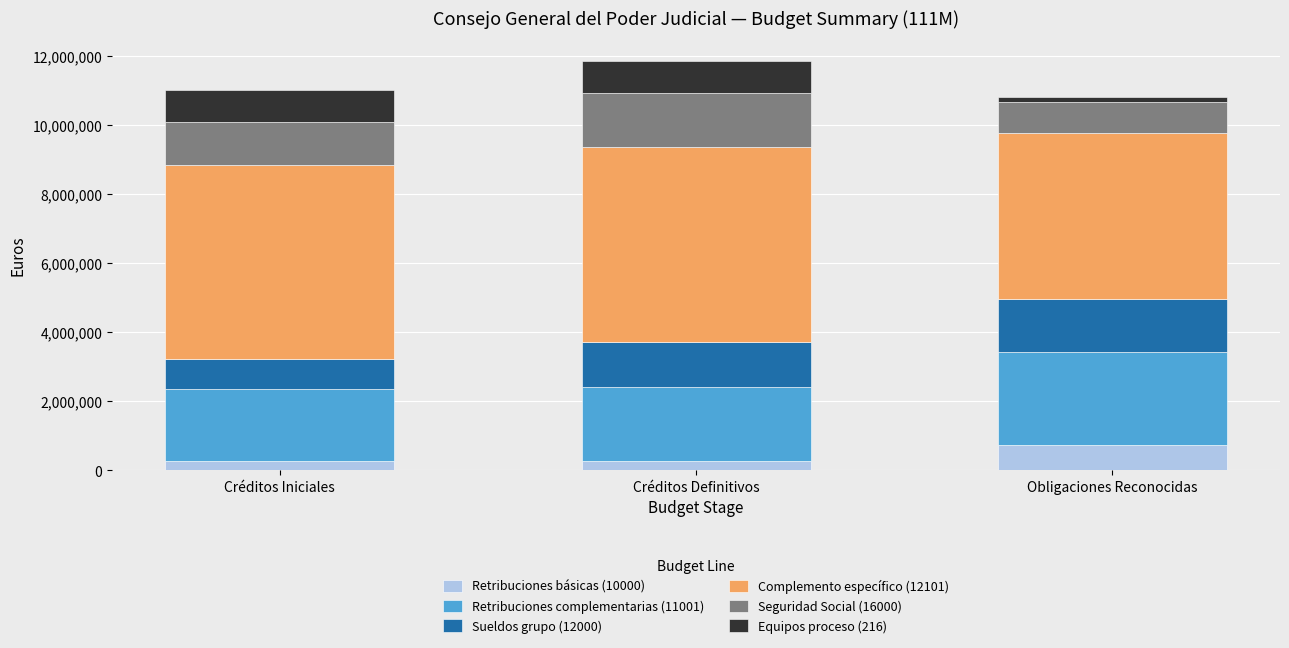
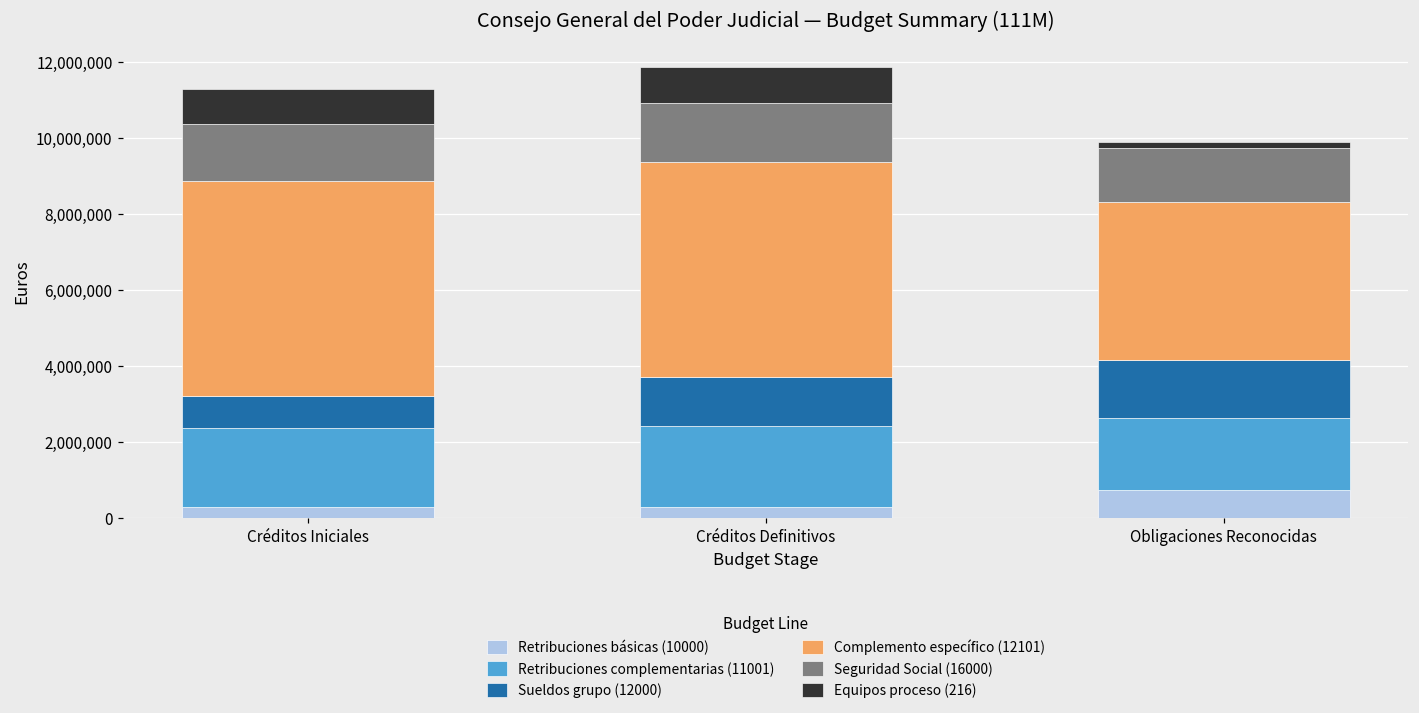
Seguridad Social (16000), Créditos Iniciales: 1,200,000 -> 1,500,000
Retribuciones complementarias (11001), Obligaciones Reconocidas: 2,700,000 -> 1,900,000
Complemento específico (12101), Obligaciones Reconocidas: 4,800,000 -> 4,200,000
Seguridad Social (16000), Obligaciones Reconocidas: 900,000 -> 1,400,000
